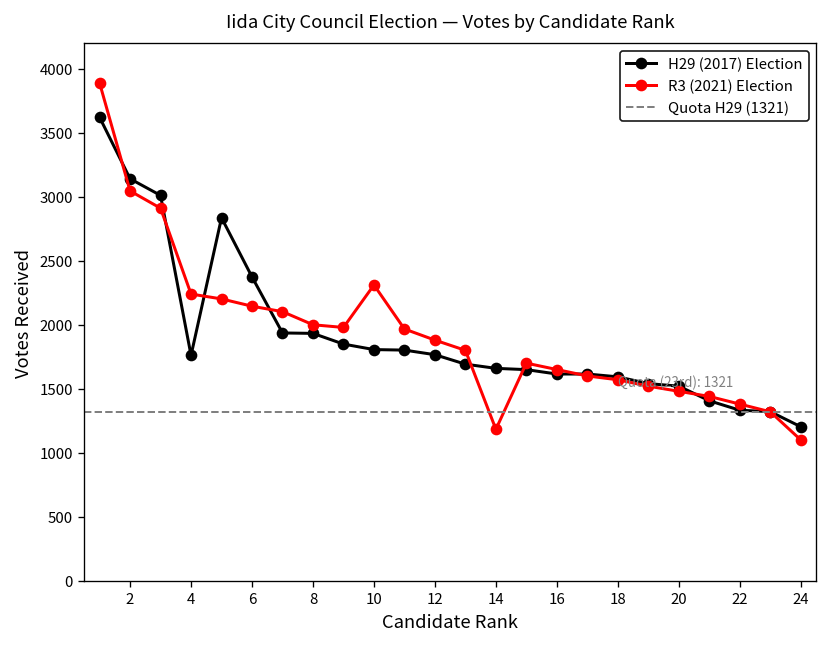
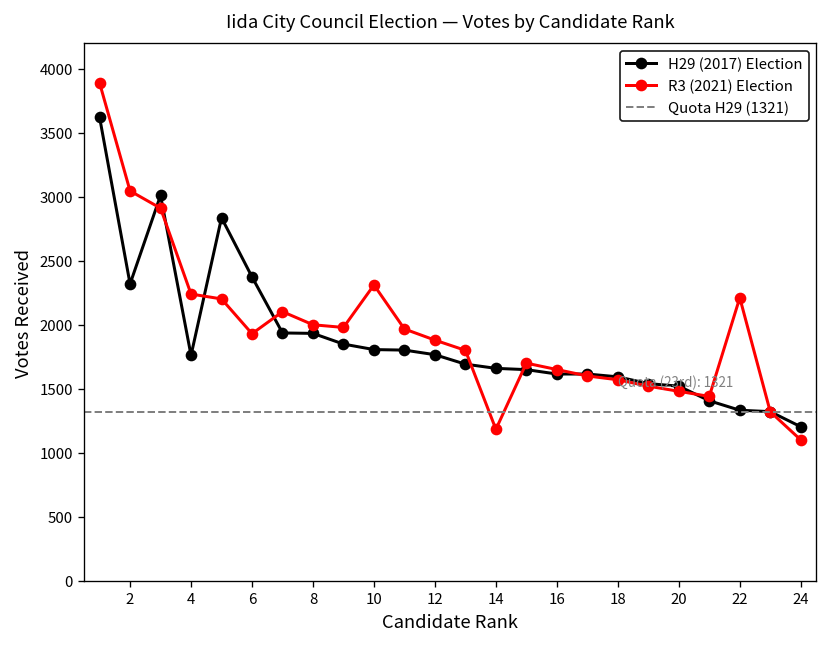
H29 (2017) Election, 2: 3140 -> 2320
R3 (2021) Election, 6: 2150 -> 1930
R3 (2021) Election, 22: 1380 -> 2210
